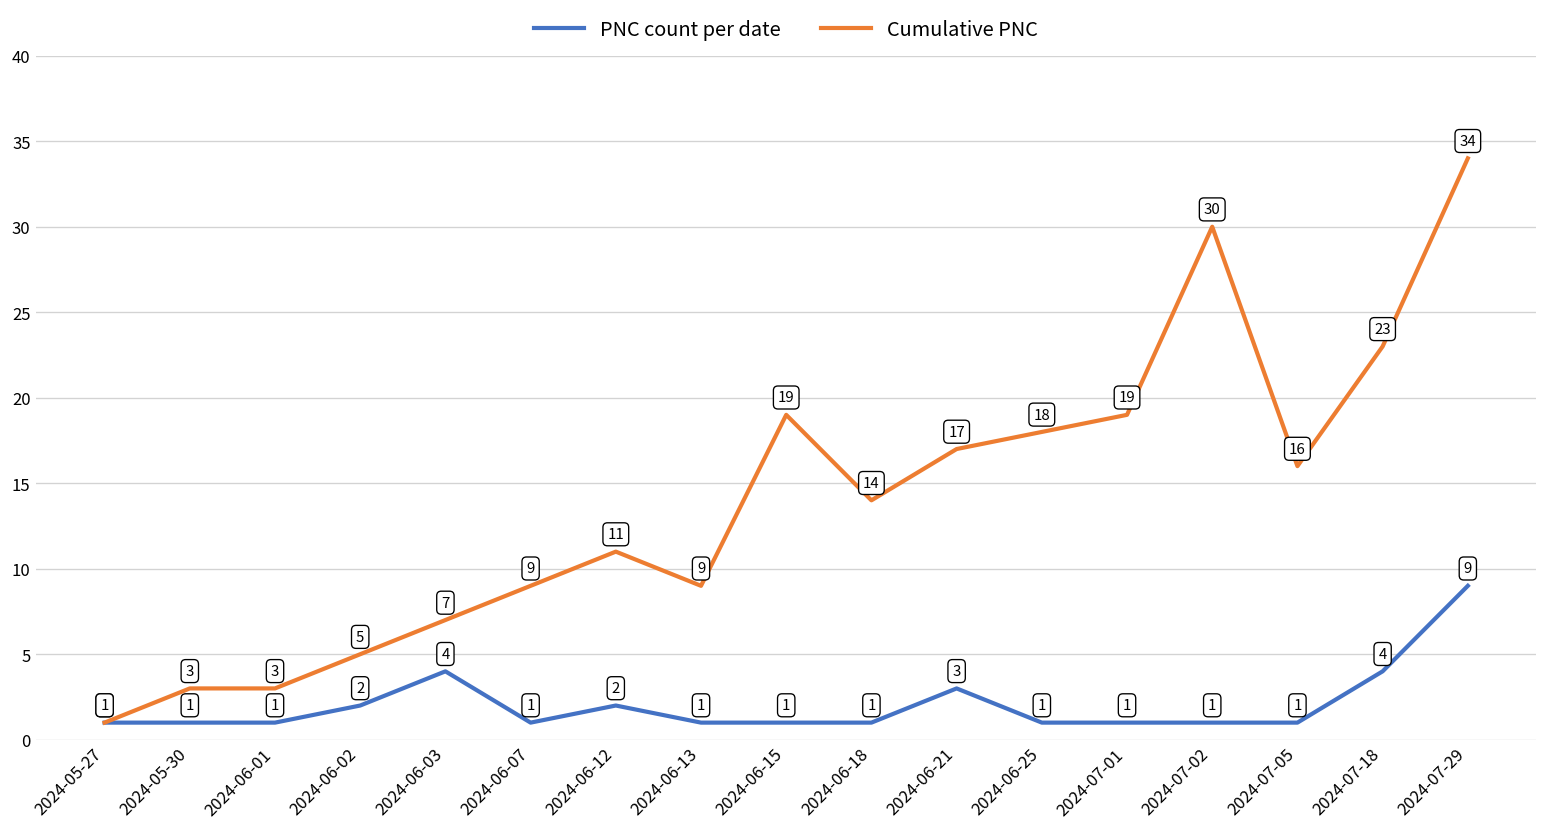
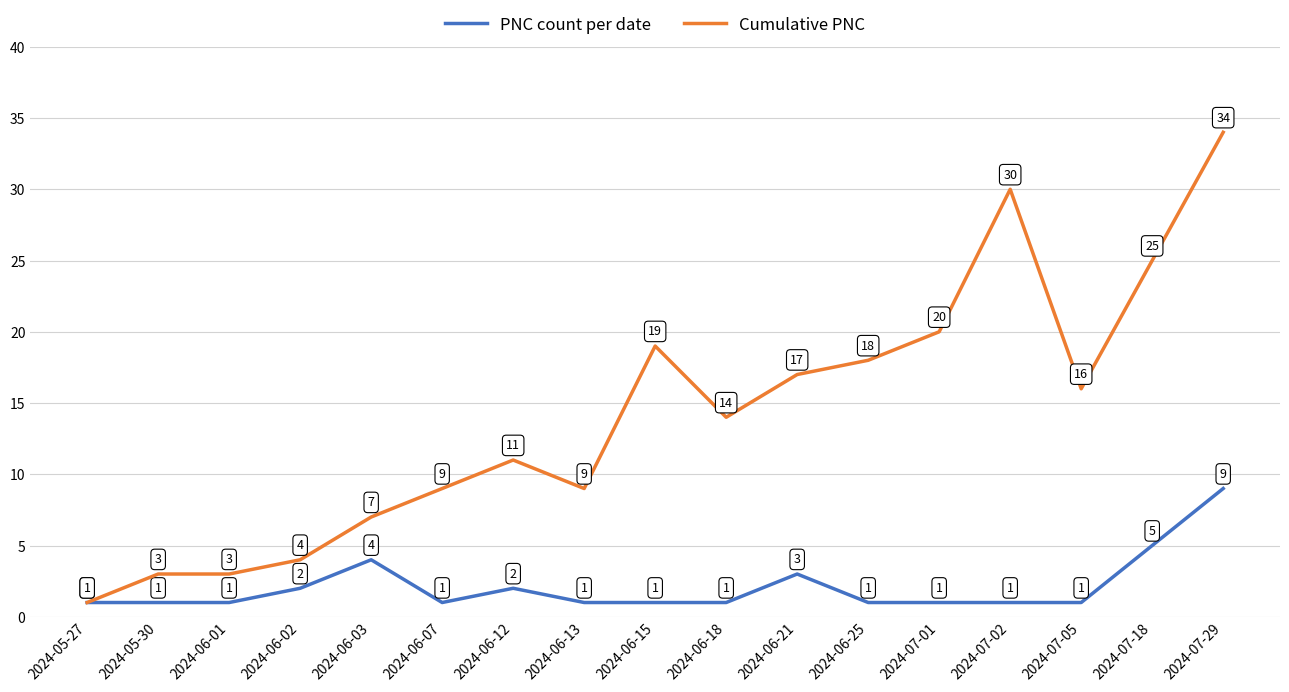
Cumulative PNC, 2024-06-02: 5 -> 4
Cumulative PNC, 2024-07-01: 19 -> 20
PNC count per date, 2024-07-18: 4 -> 5
Cumulative PNC, 2024-07-18: 23 -> 25
